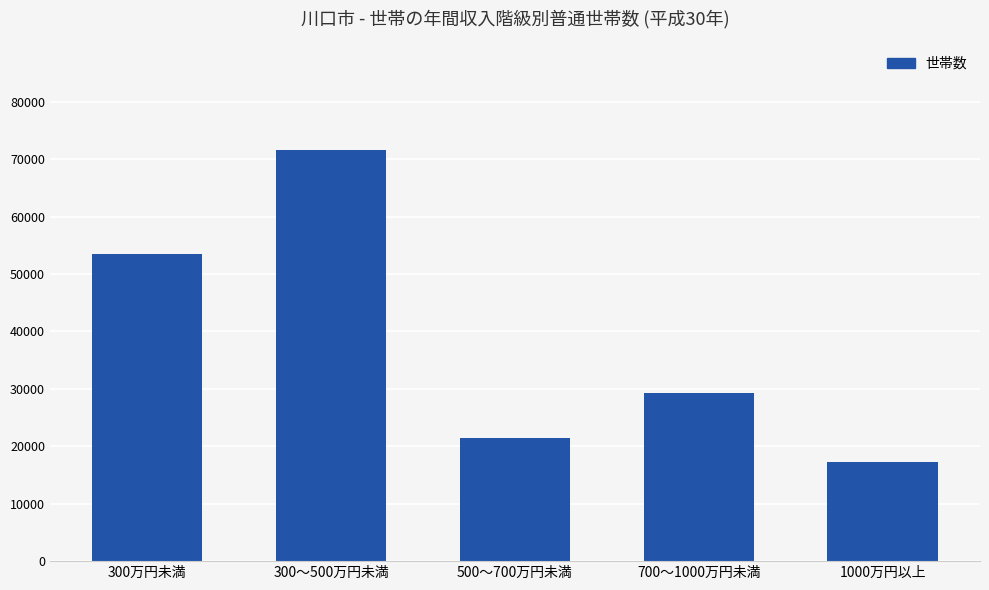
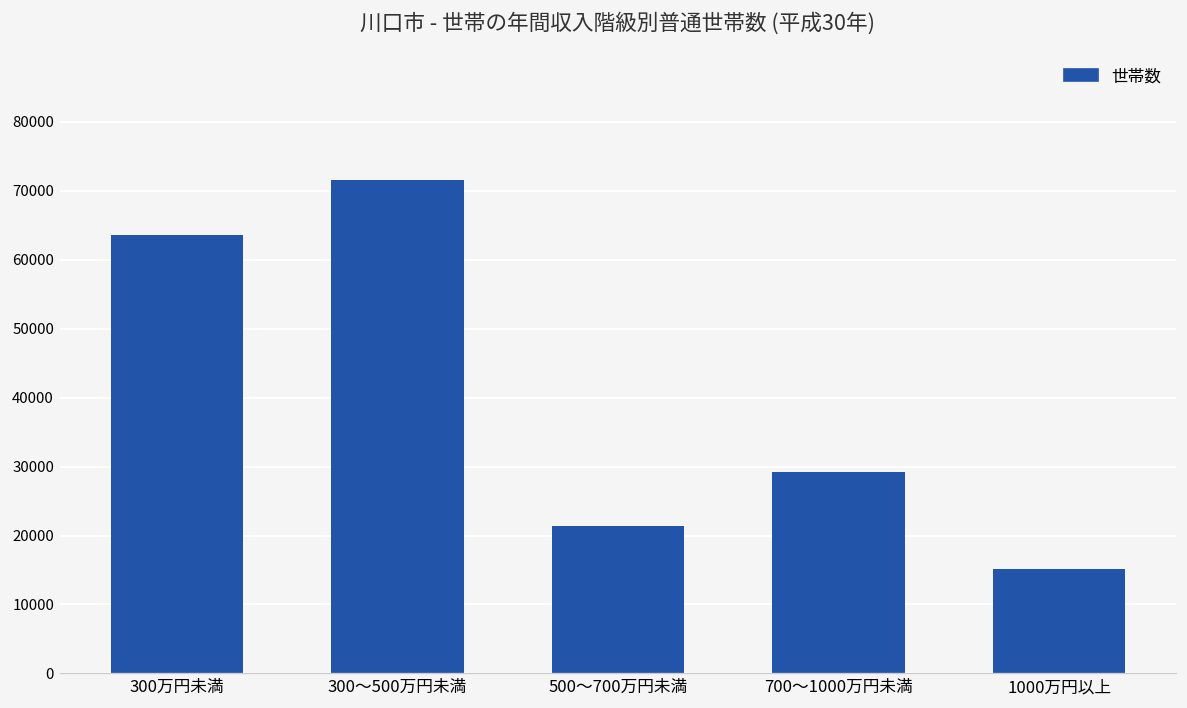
300万円未満: 54000 -> 64000
1000万円以上: 17000 -> 15000
